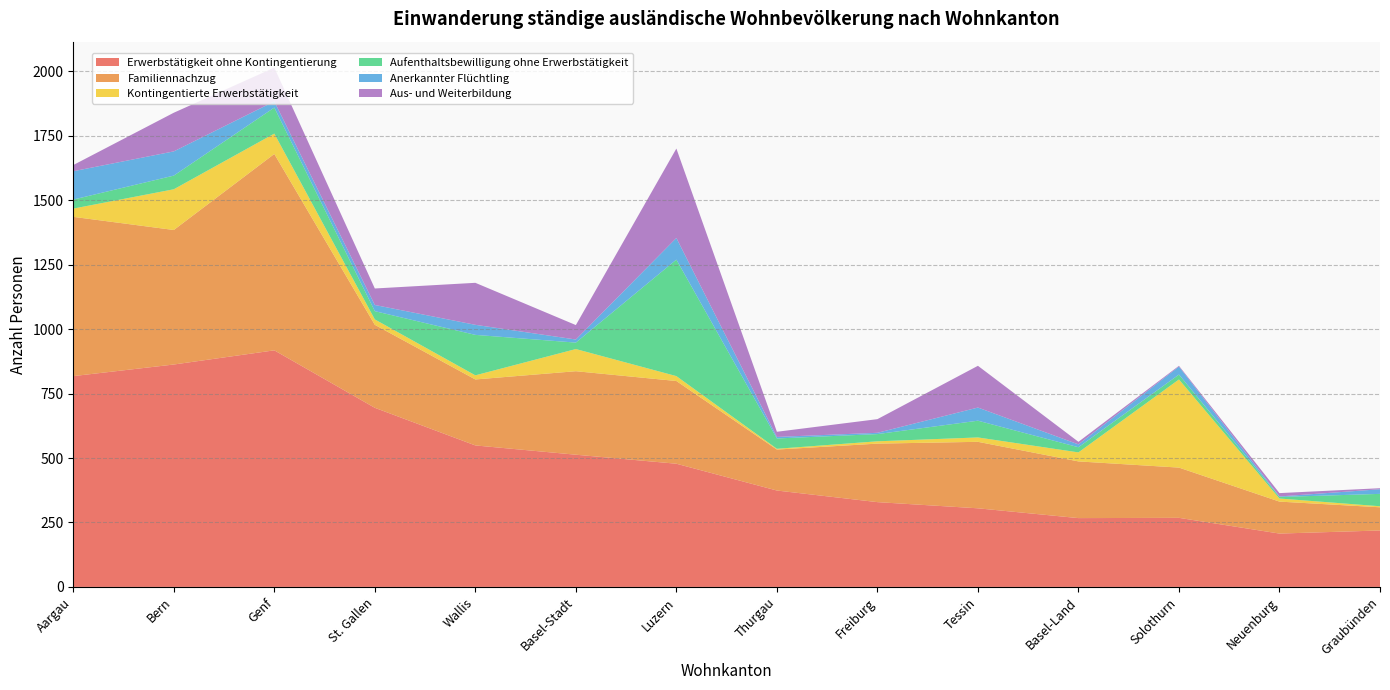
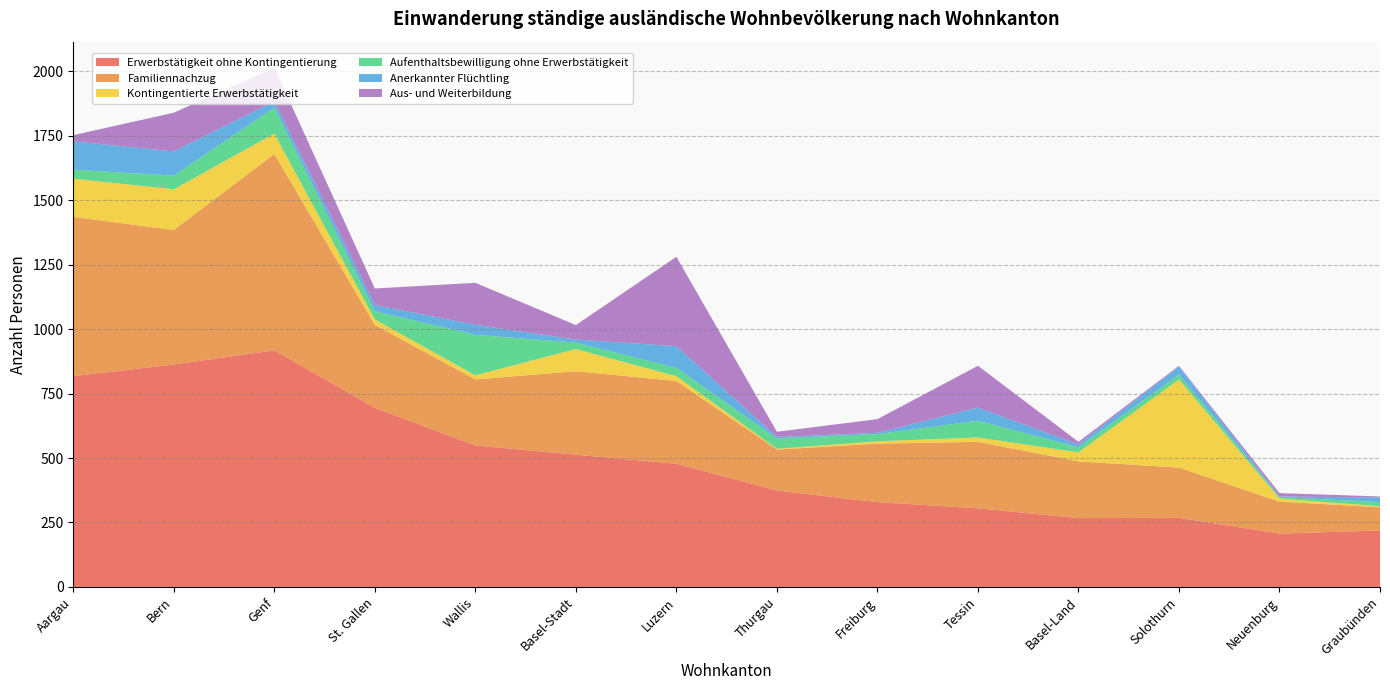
Kontingentierte Erwerbstätigkeit, Aargau: 30 -> 150
Aufenthaltsbewilligung ohne Erwerbstätigkeit, Luzern: 450 -> 30
Aufenthaltsbewilligung ohne Erwerbstätigkeit, Graubünden: 50 -> 20
